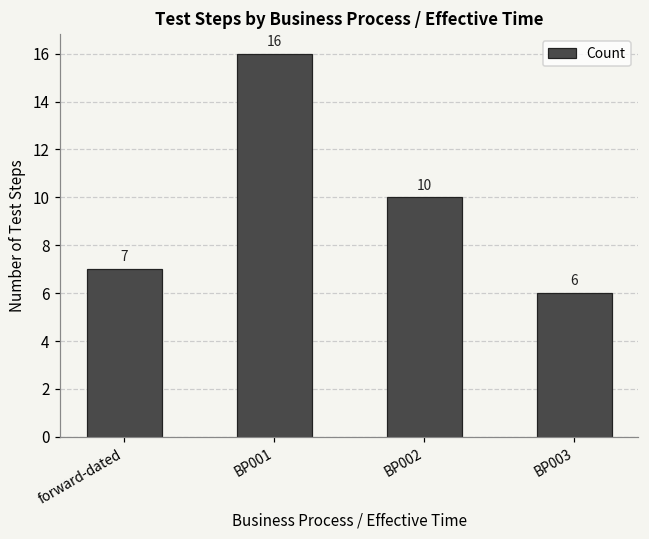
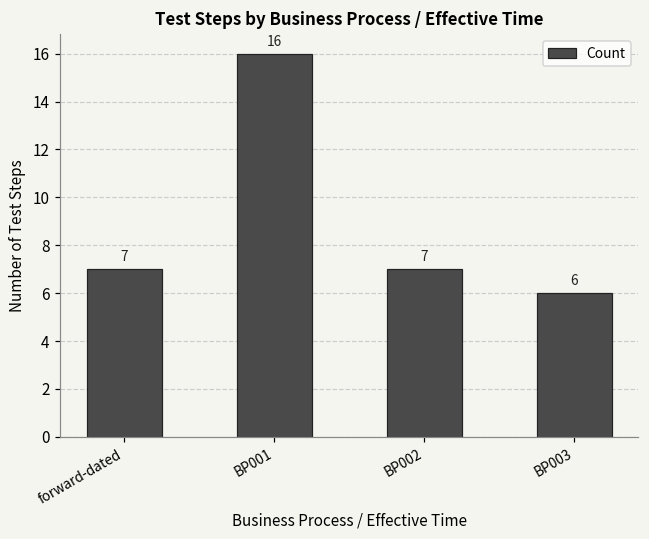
BP002: 10 -> 7
